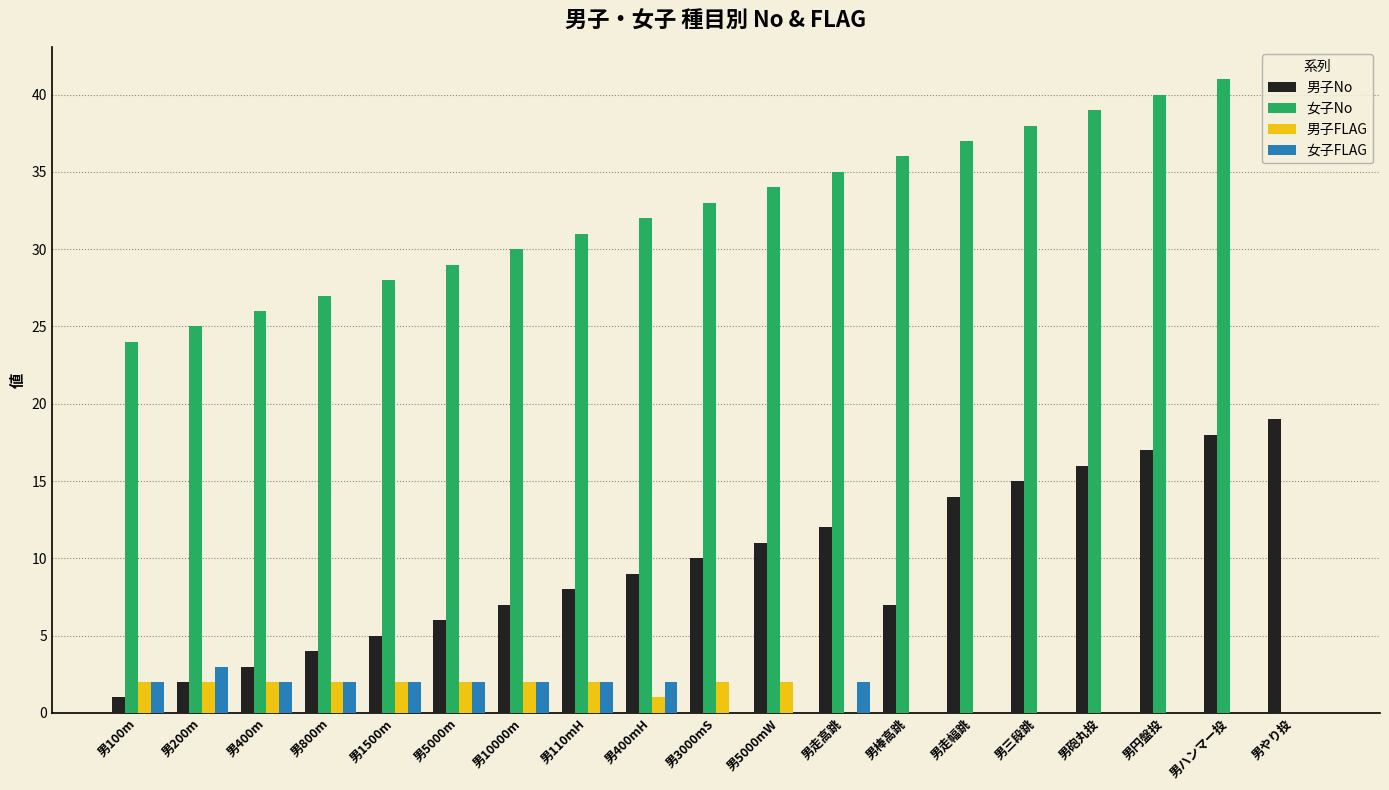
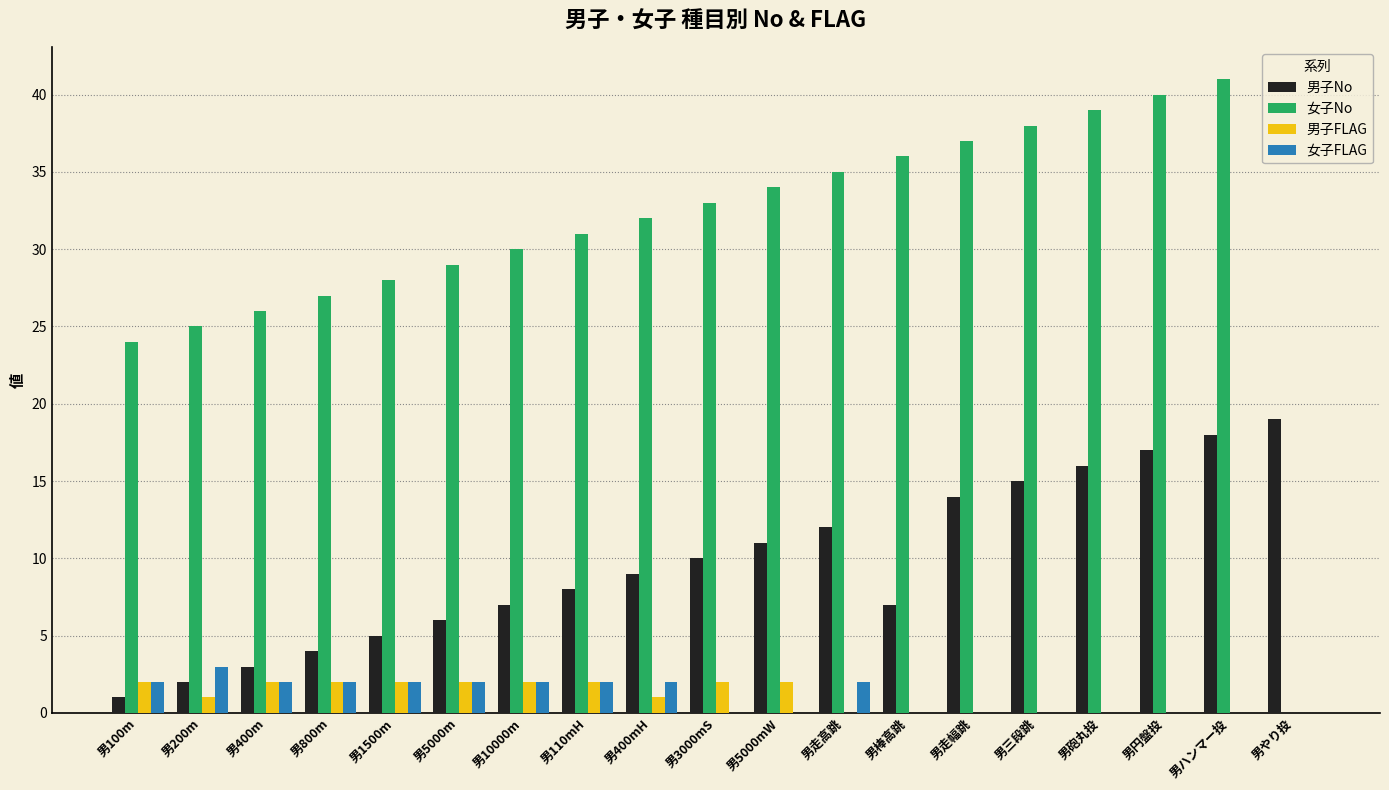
男子FLAG, 男200m: 2 -> 1
